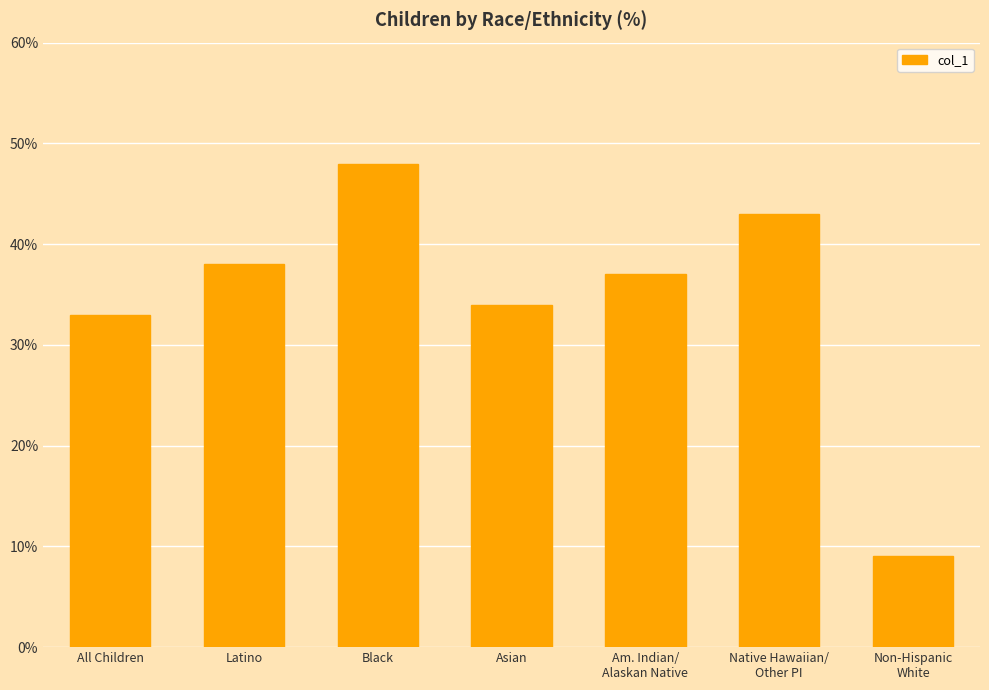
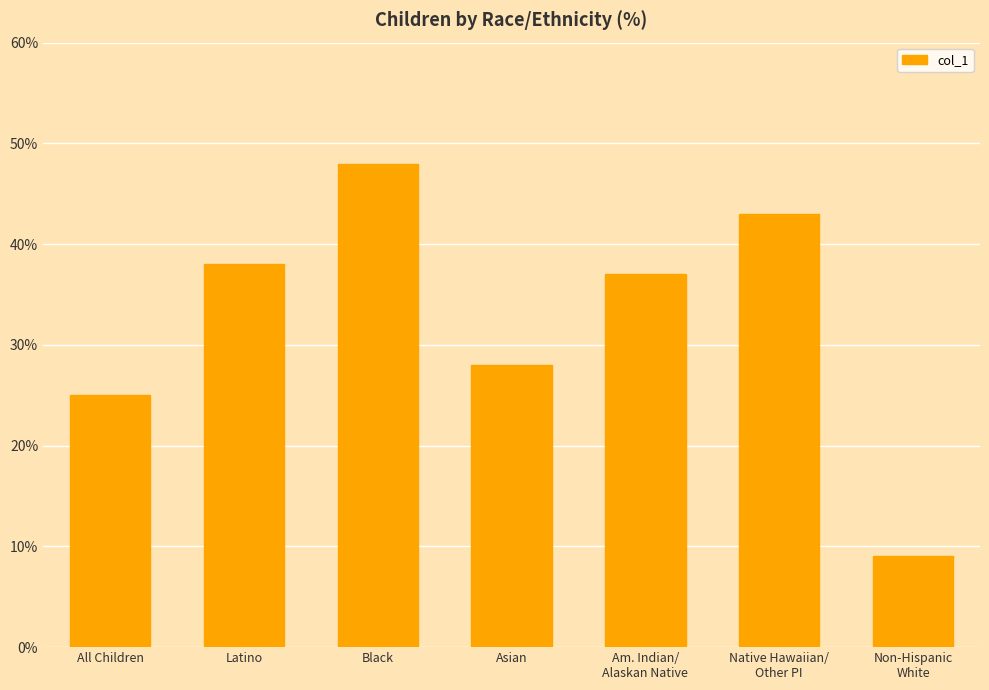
All Children: 33% -> 25%
Asian: 34% -> 28%
